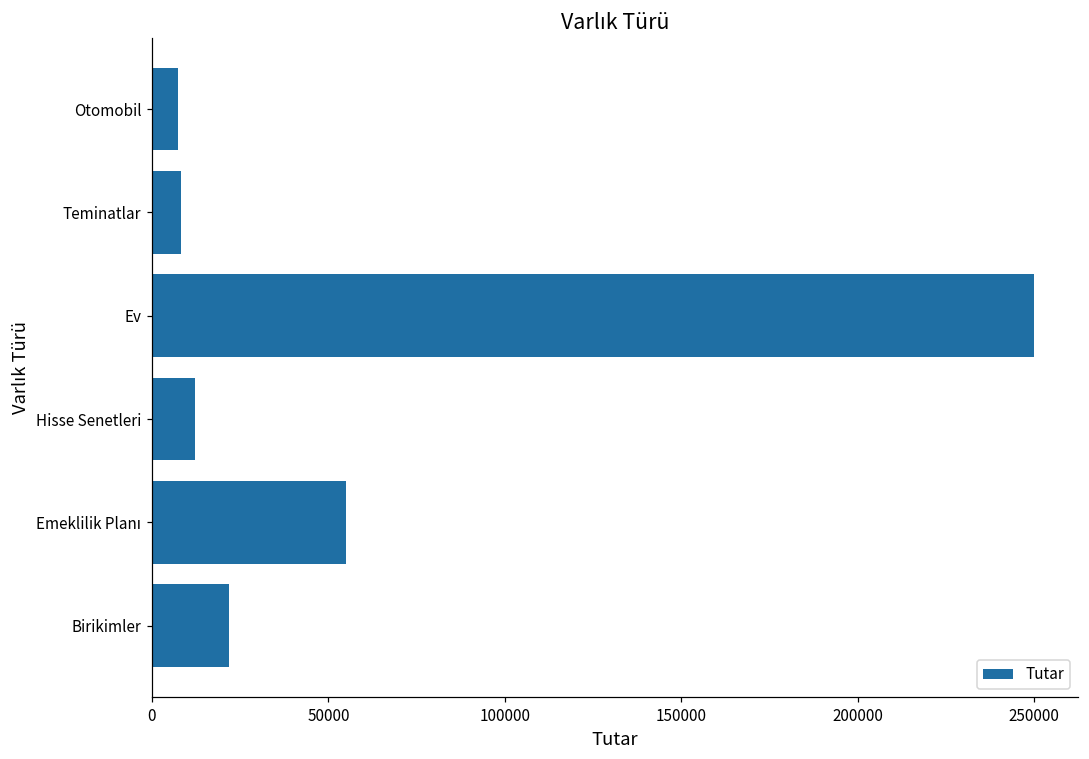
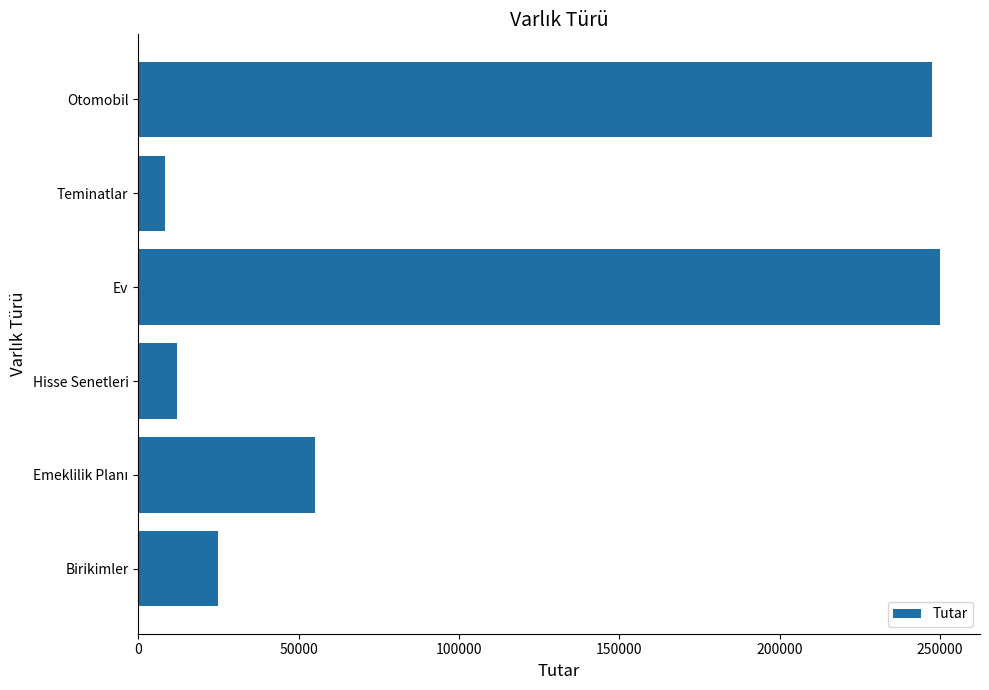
Otomobil: 8000 -> 248000
Birikimler: 22000 -> 25000
